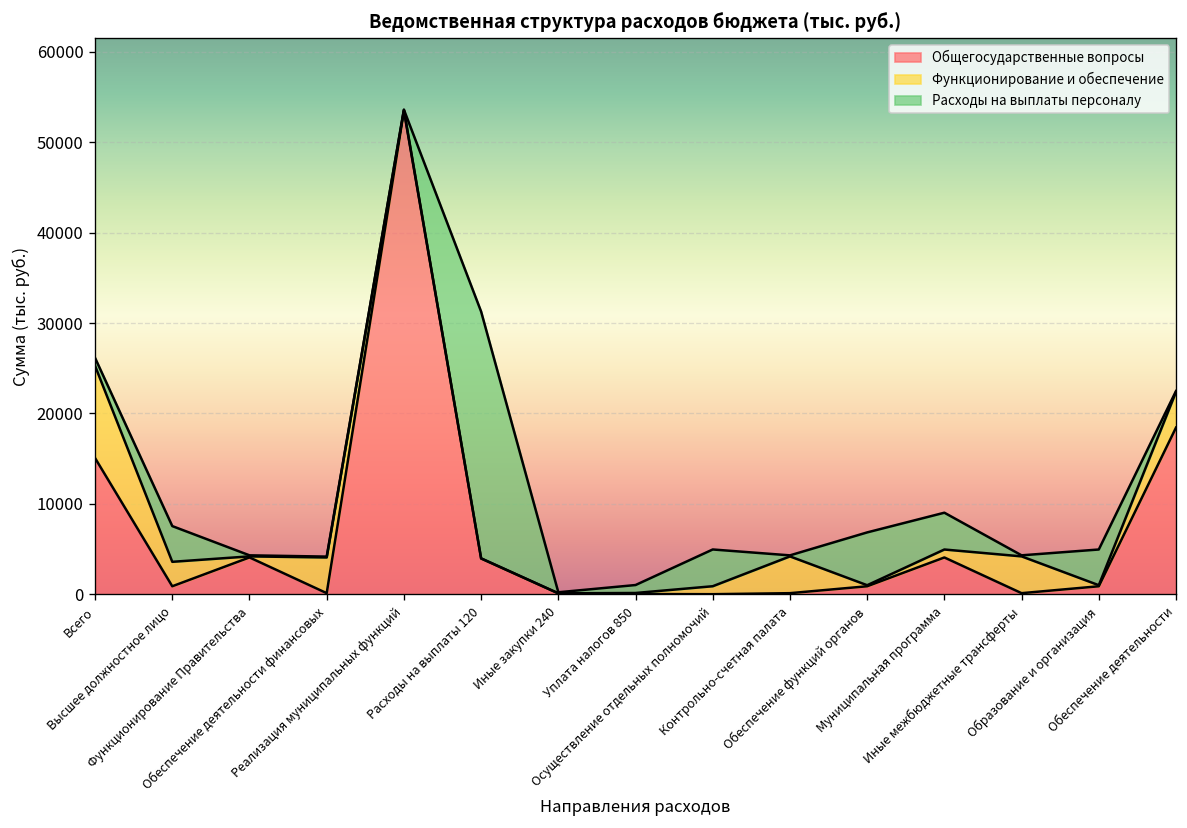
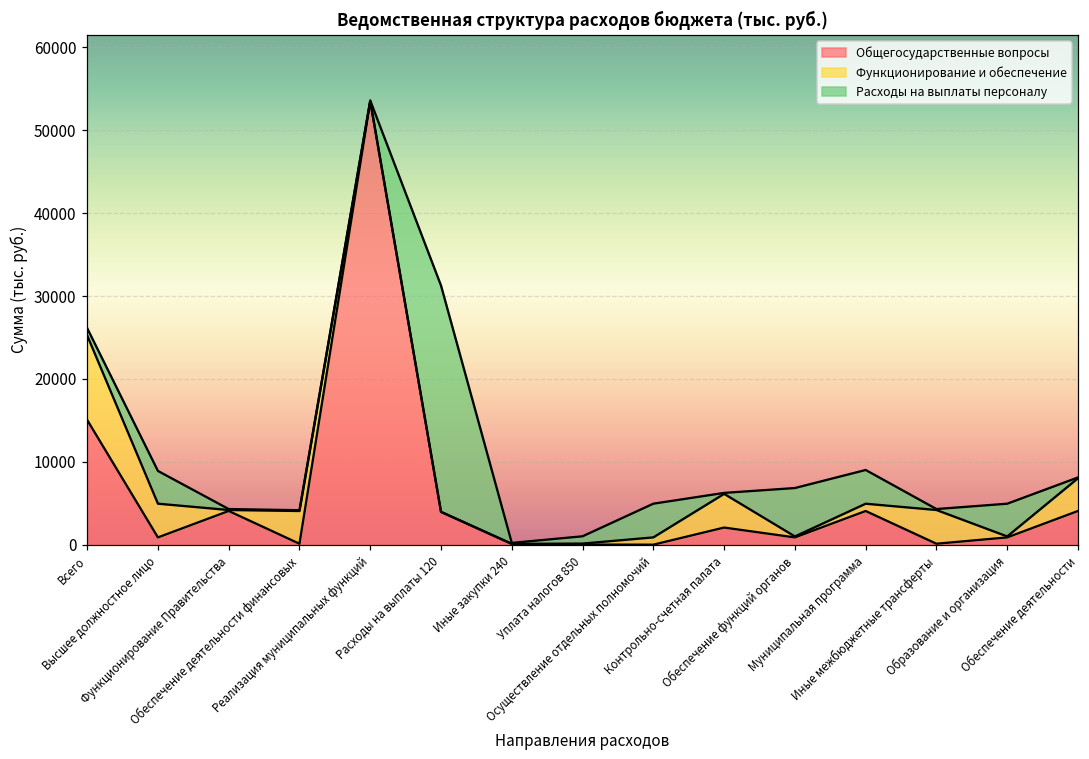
Функционирование и обеспечение, Высшее должностное лицо: 3000 -> 4000
Общегосударственные вопросы, Контрольно-счетная палата: 0 -> 2000
Общегосударственные вопросы, Обеспечение деятельности: 18000 -> 4000
